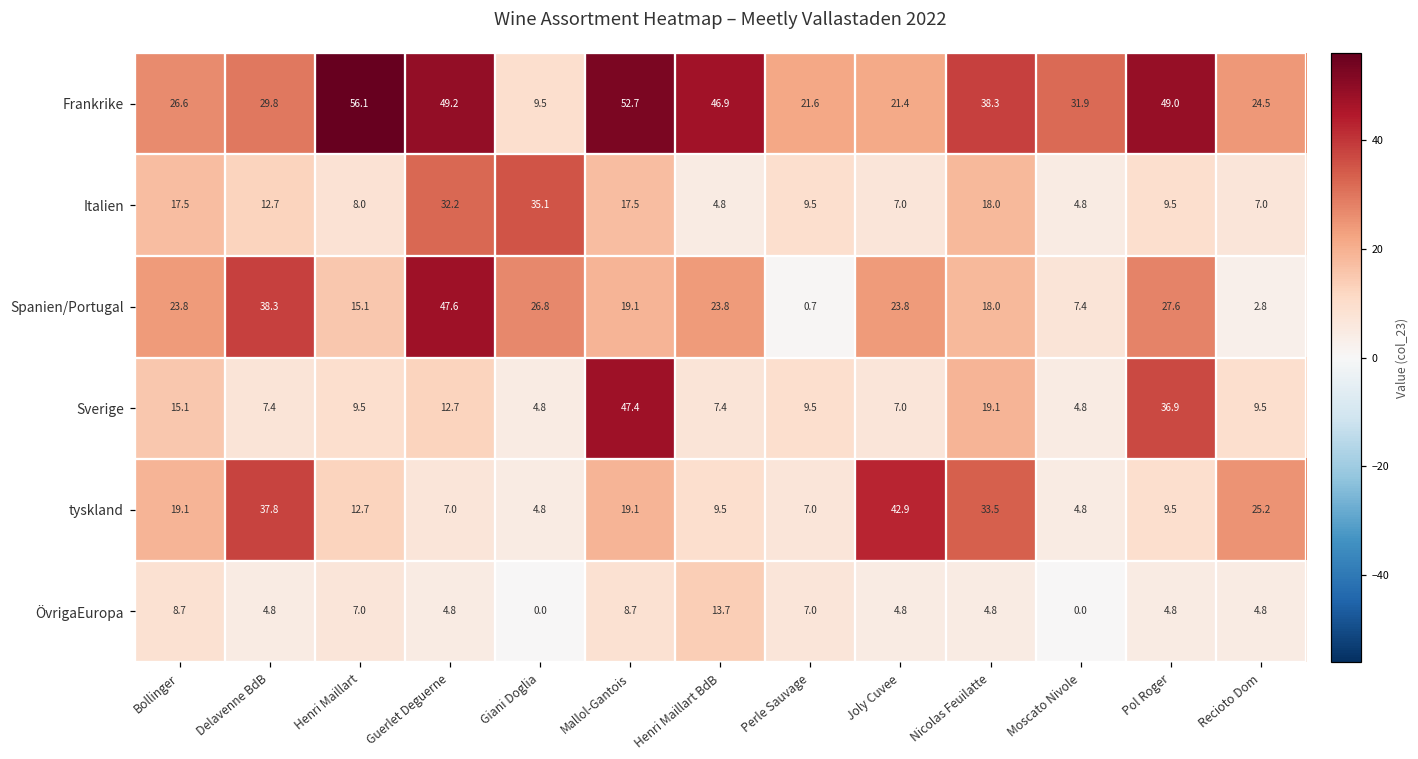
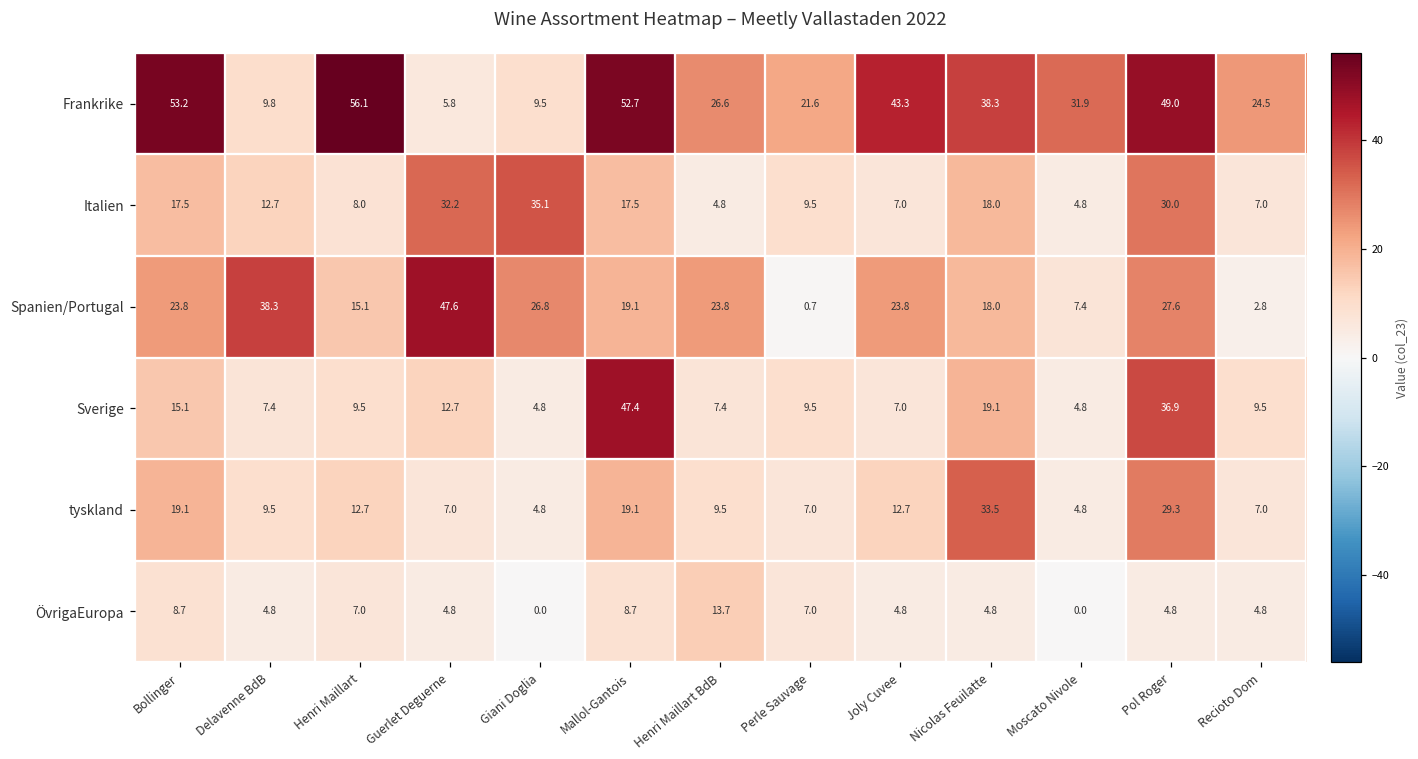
Frankrike, Bollinger: 26.6 -> 53.2
Frankrike, Delavenne BdB: 29.8 -> 9.8
Frankrike, Guerlet Deguerne: 49.2 -> 5.8
Frankrike, Henri Maillart BdB: 46.9 -> 26.6
Frankrike, Joly Cuvee: 21.4 -> 43.3
Italien, Pol Roger: 9.5 -> 30.0
tyskland, Delavenne BdB: 37.8 -> 9.5
tyskland, Joly Cuvee: 42.9 -> 12.7
tyskland, Pol Roger: 9.5 -> 29.3
tyskland, Recioto Dom: 25.2 -> 7.0
